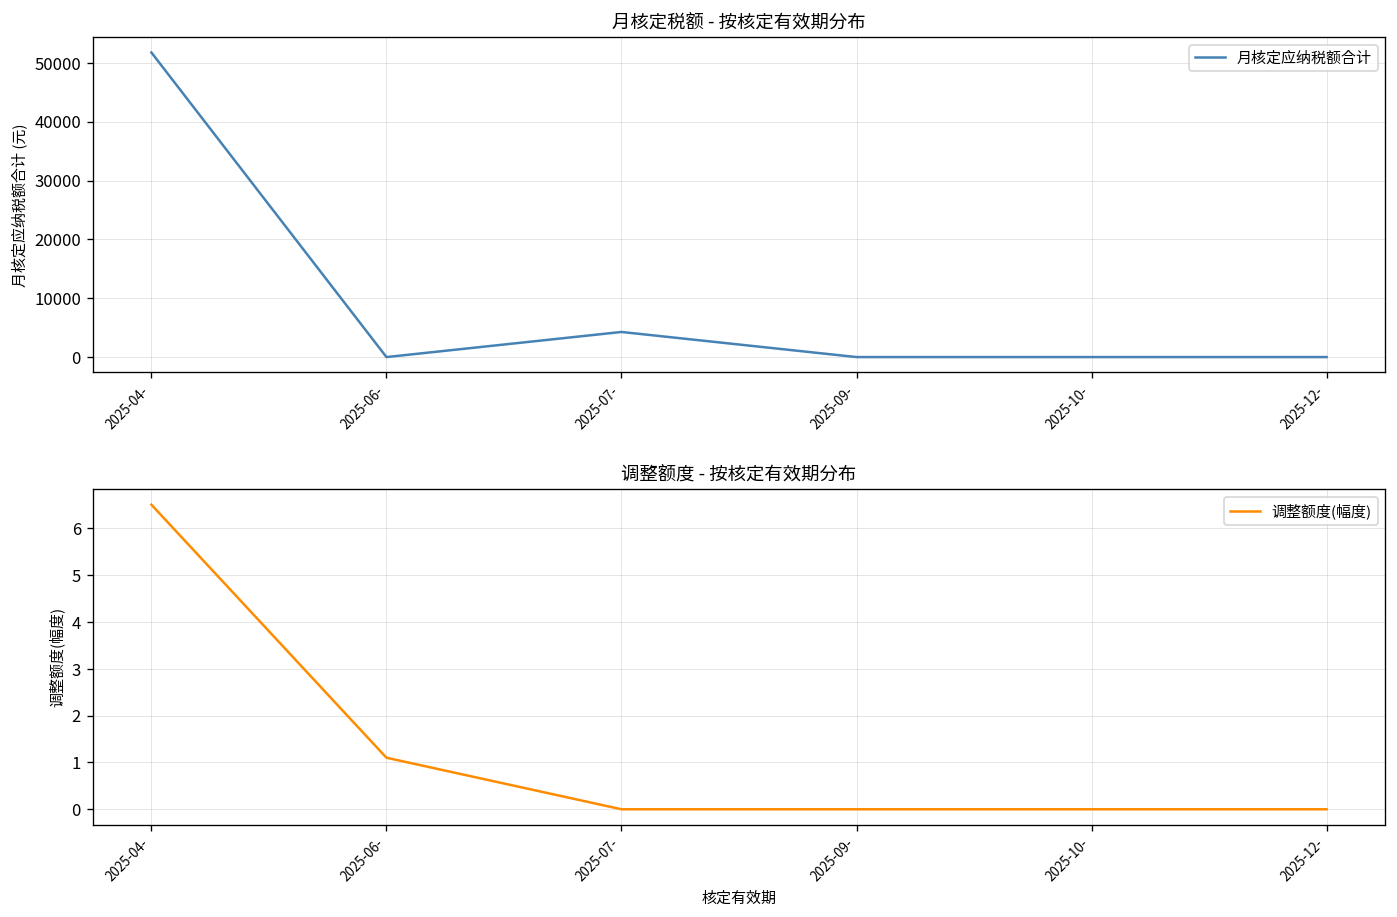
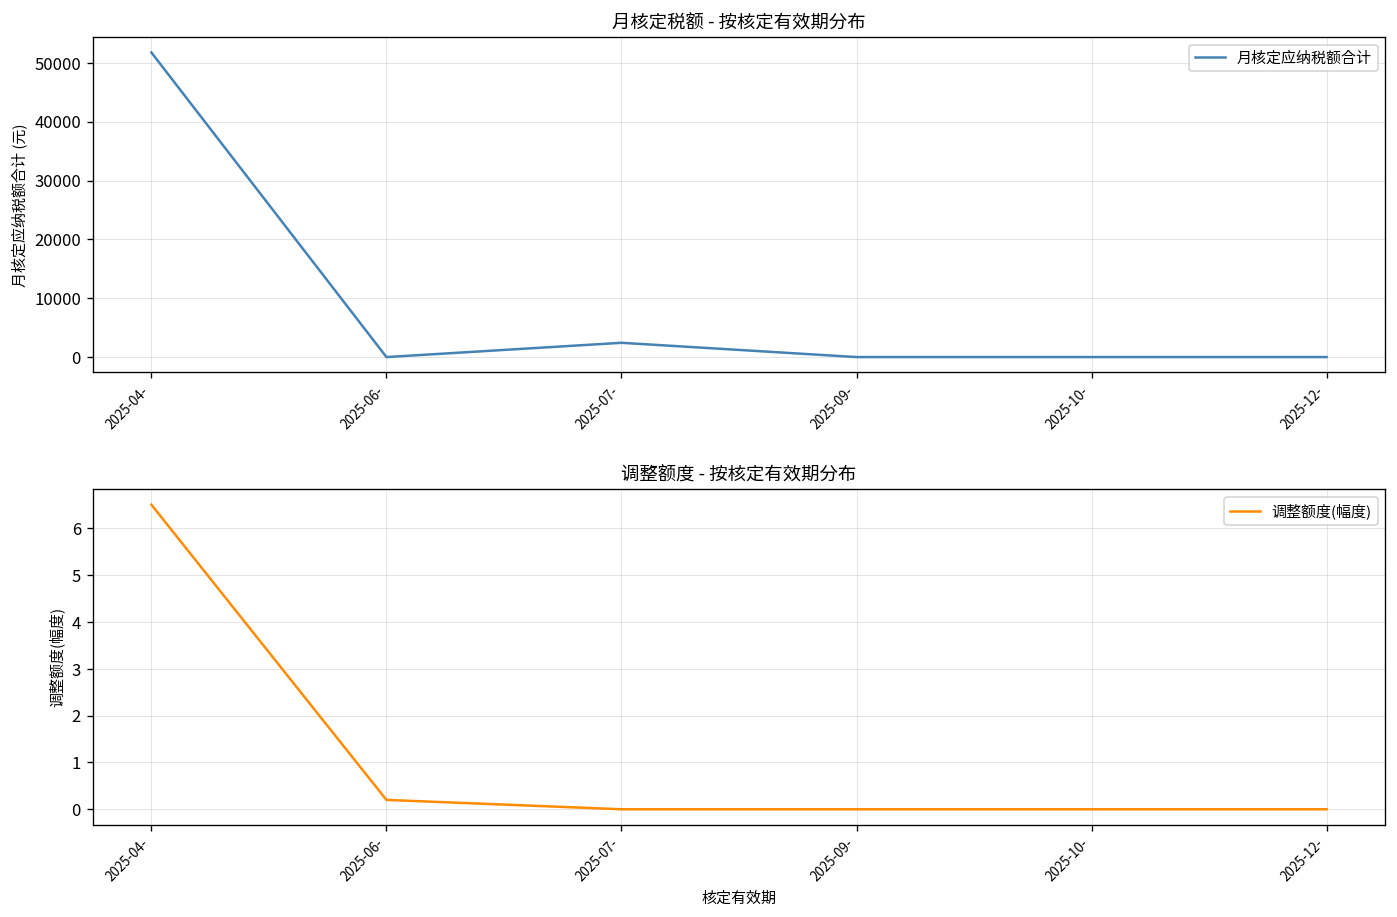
月核定税额 - 按核定有效期分布, 2025-07-: 4000 -> 2000
调整额度 - 按核定有效期分布, 2025-06-: 1.1 -> 0.2
